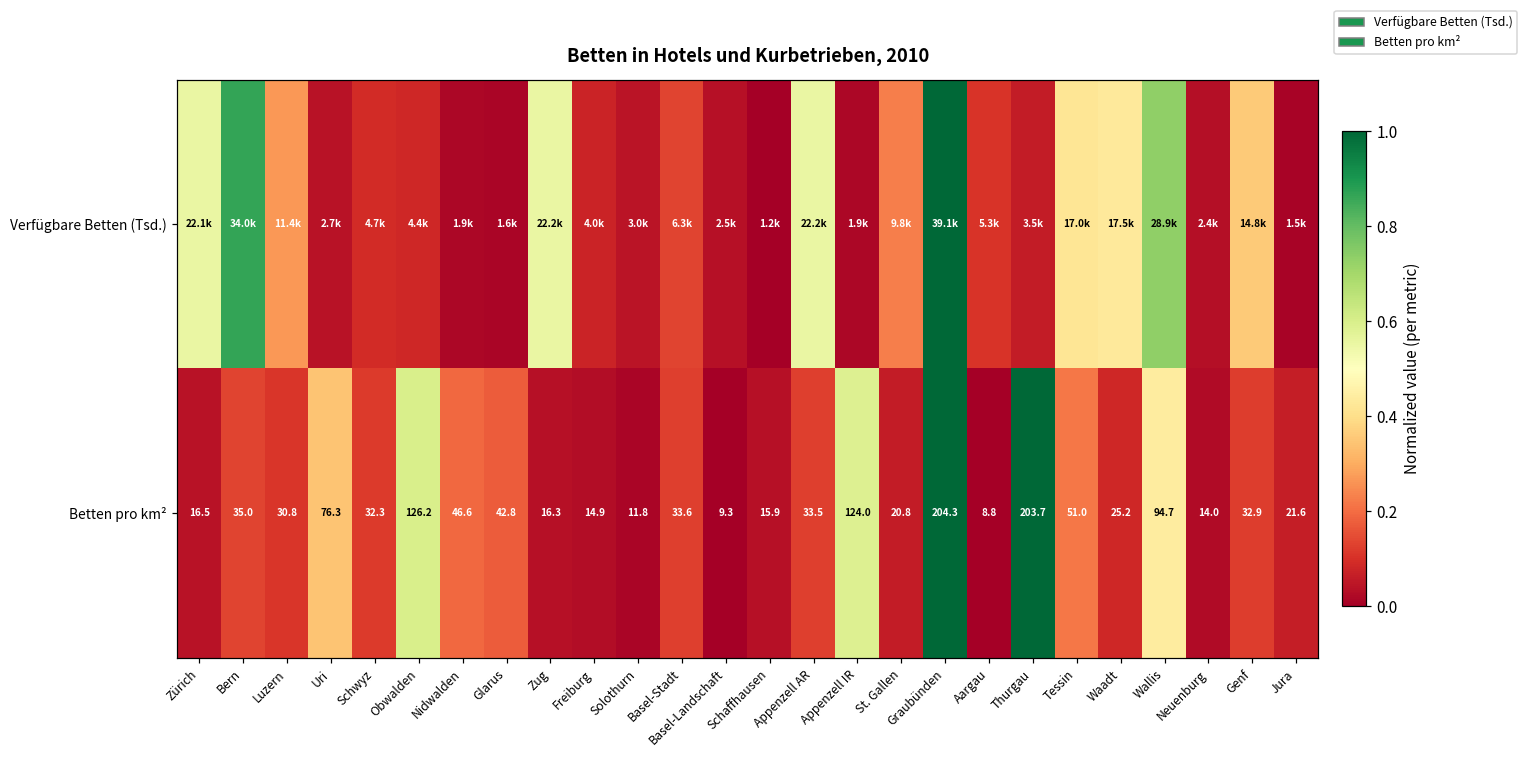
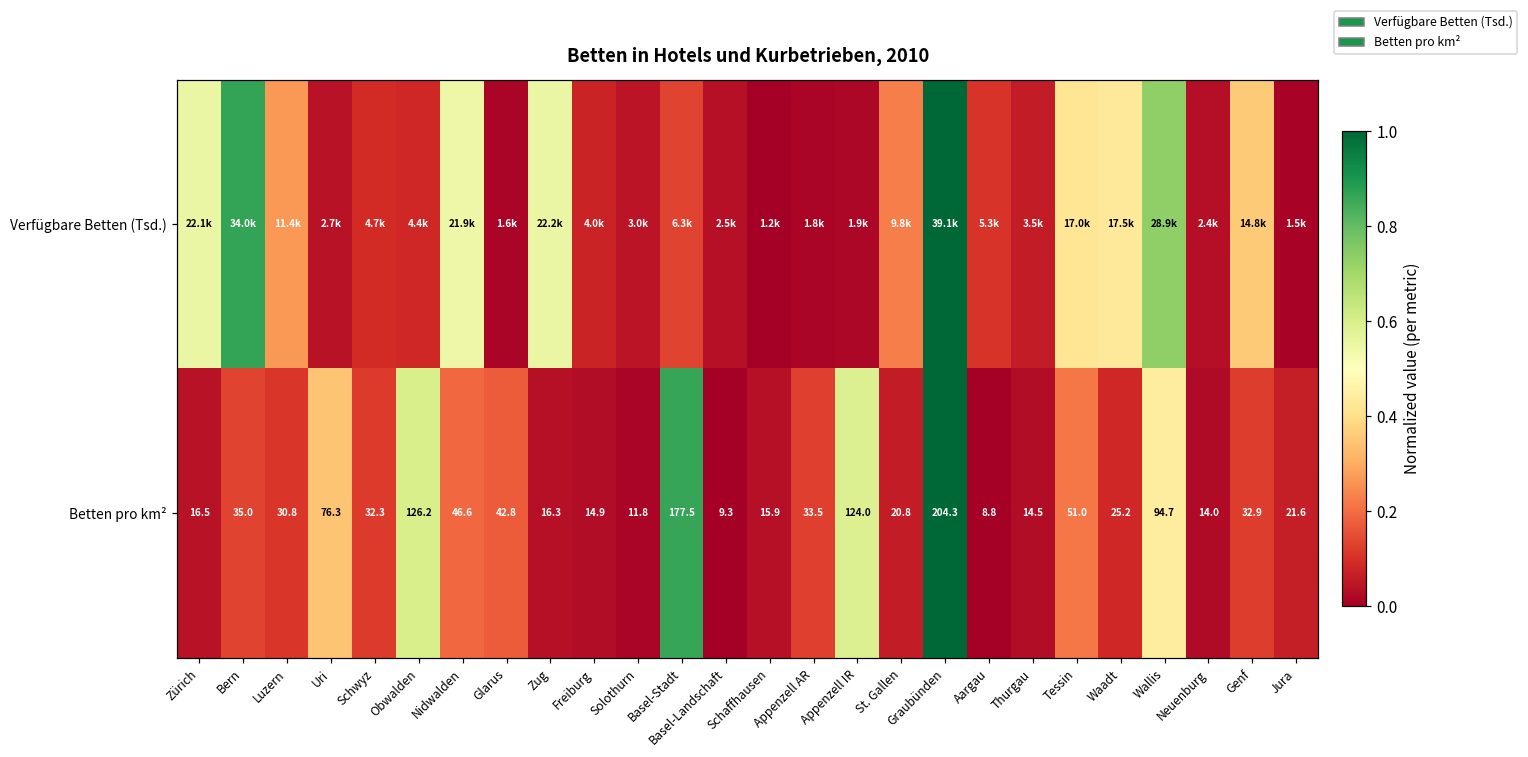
Verfügbare Betten (Tsd.), Nidwalden: 1.9k -> 21.9k
Verfügbare Betten (Tsd.), Appenzell AR: 22.2k -> 1.8k
Betten pro km², Basel-Stadt: 33.6 -> 177.5
Betten pro km², Thurgau: 203.7 -> 14.5
